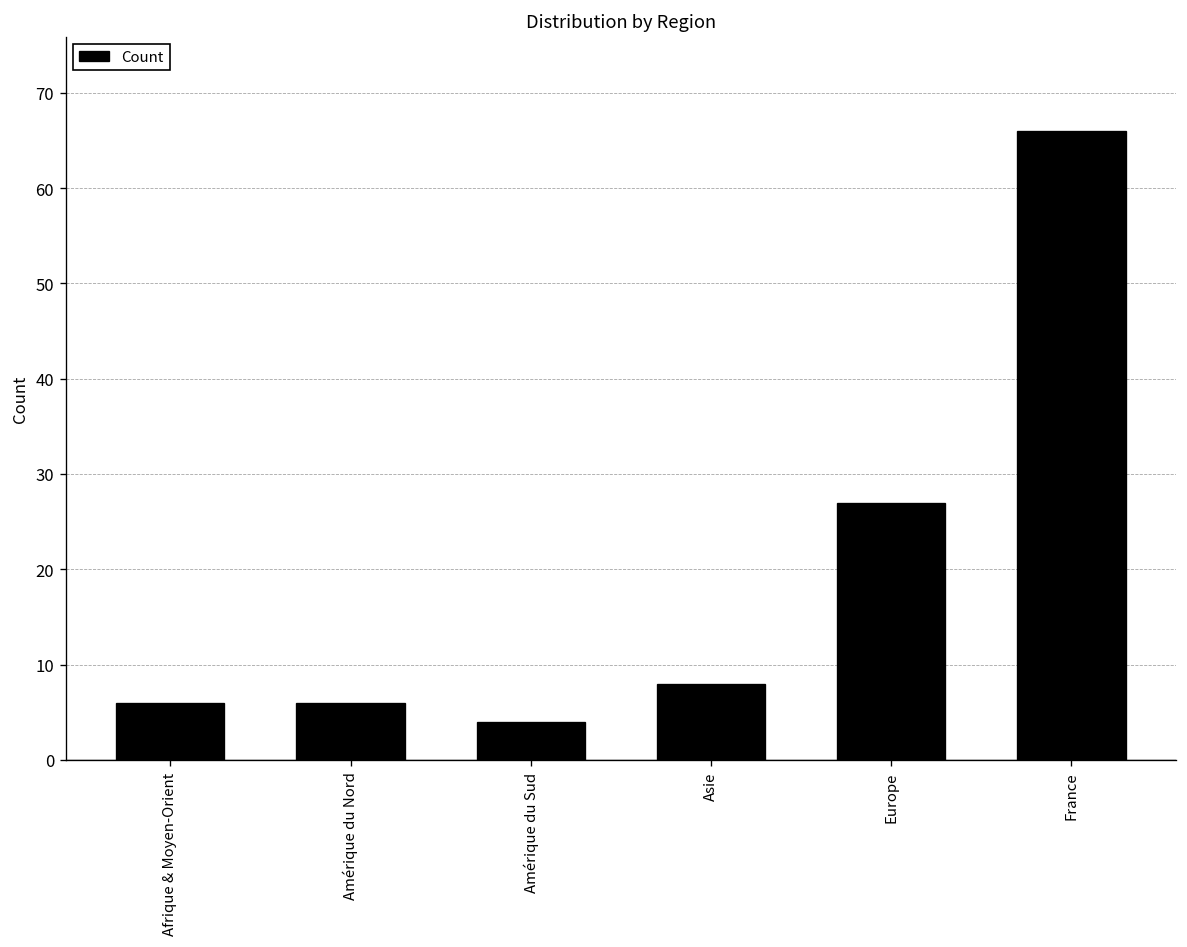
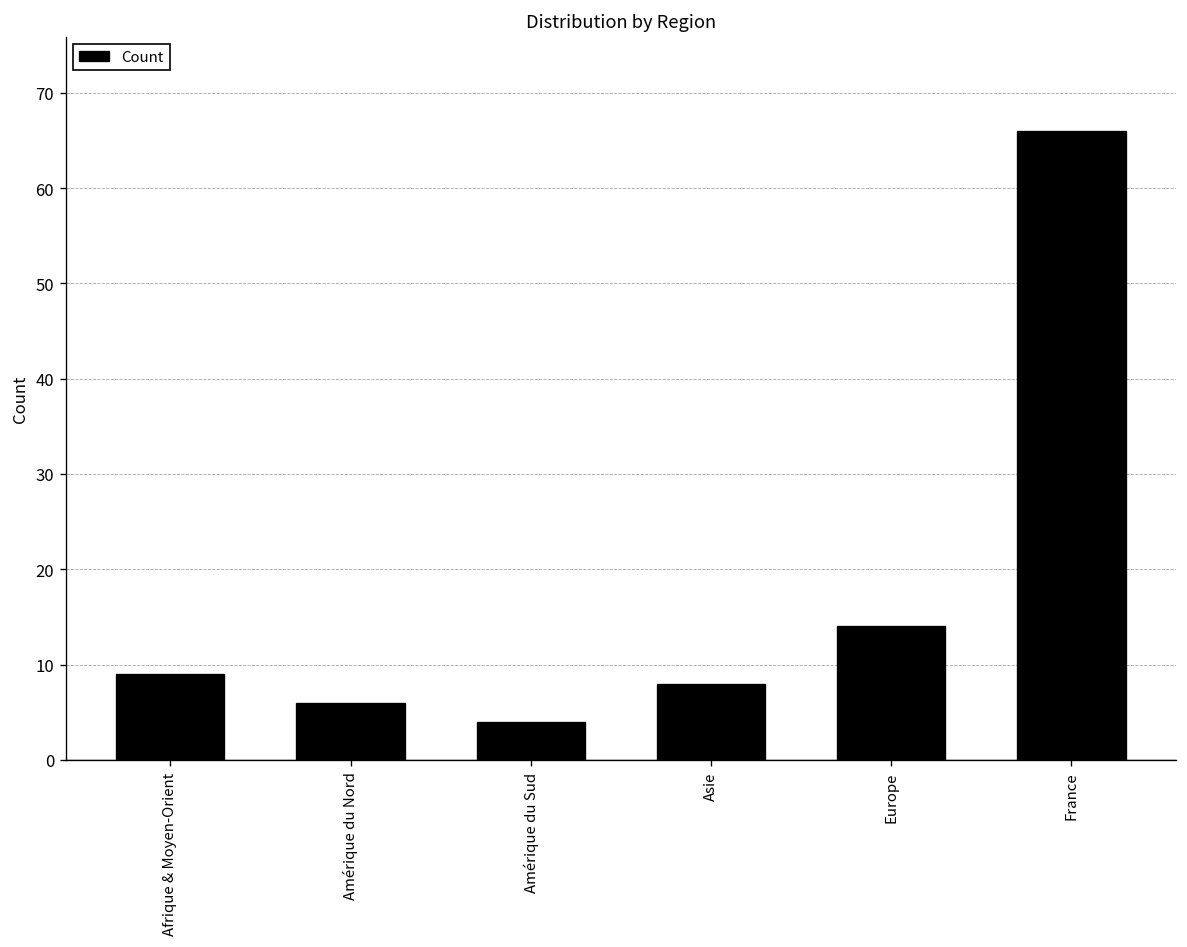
Afrique & Moyen-Orient: 6 -> 9
Europe: 27 -> 14
